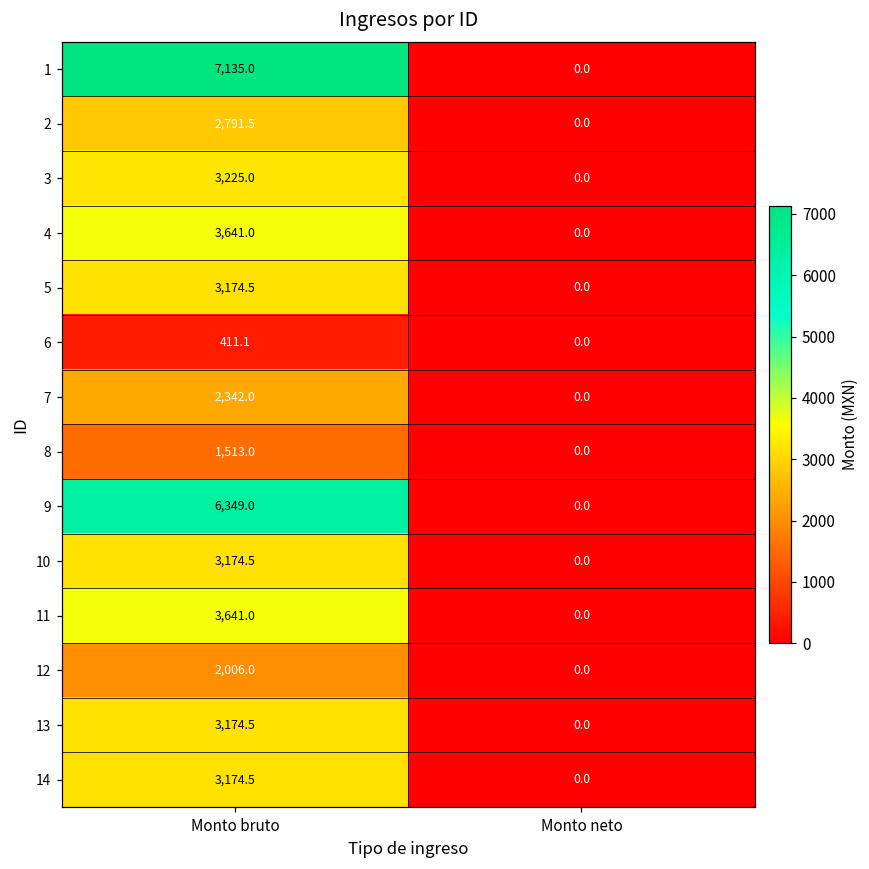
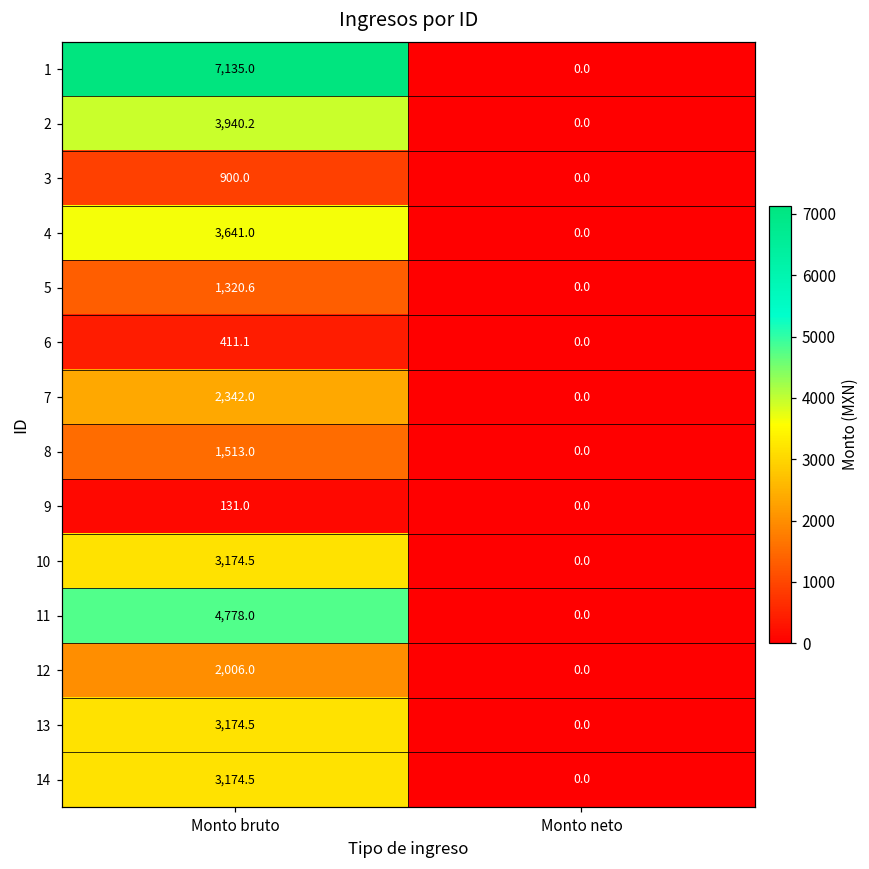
2, Monto bruto: 2,791.5 -> 3,940.2
3, Monto bruto: 3,225.0 -> 900.0
5, Monto bruto: 3,174.5 -> 1,320.6
9, Monto bruto: 6,349.0 -> 131.0
11, Monto bruto: 3,641.0 -> 4,778.0
